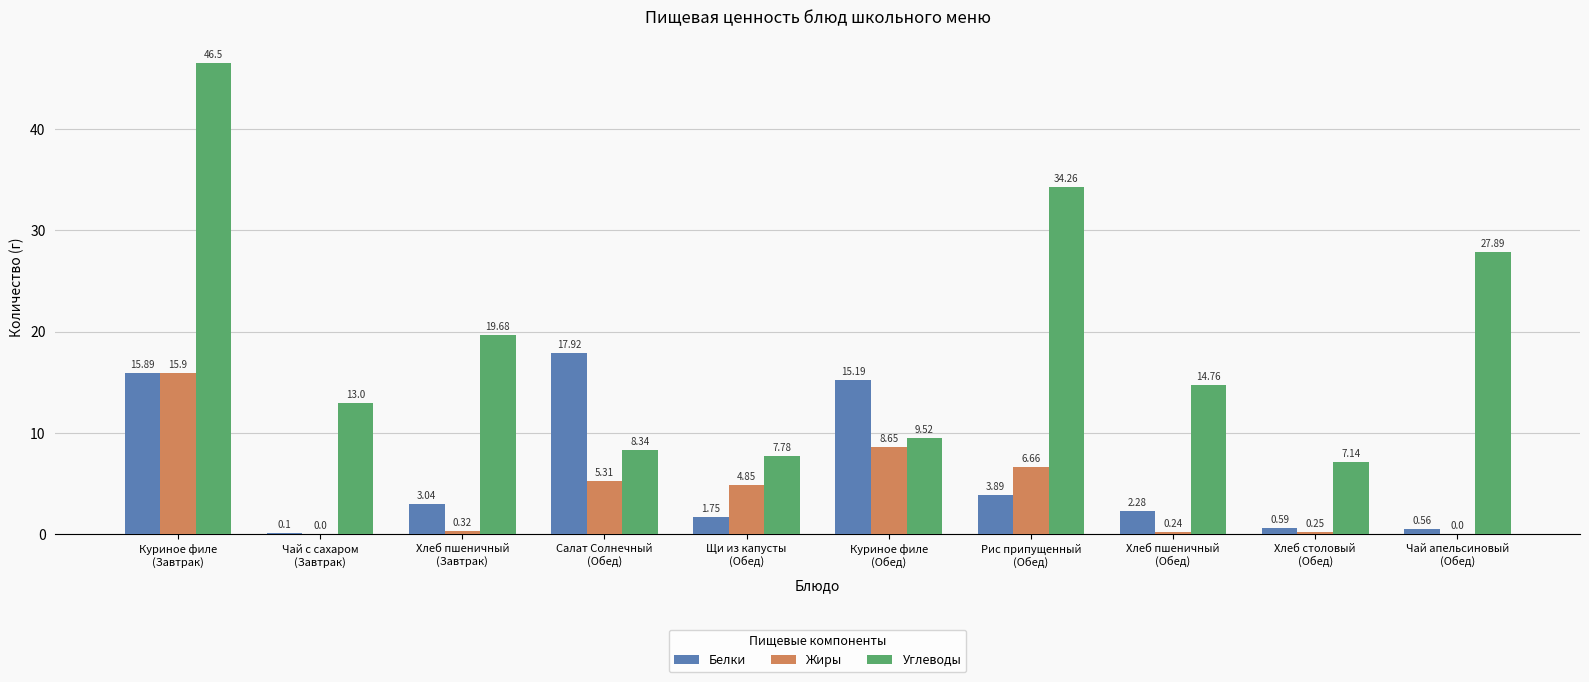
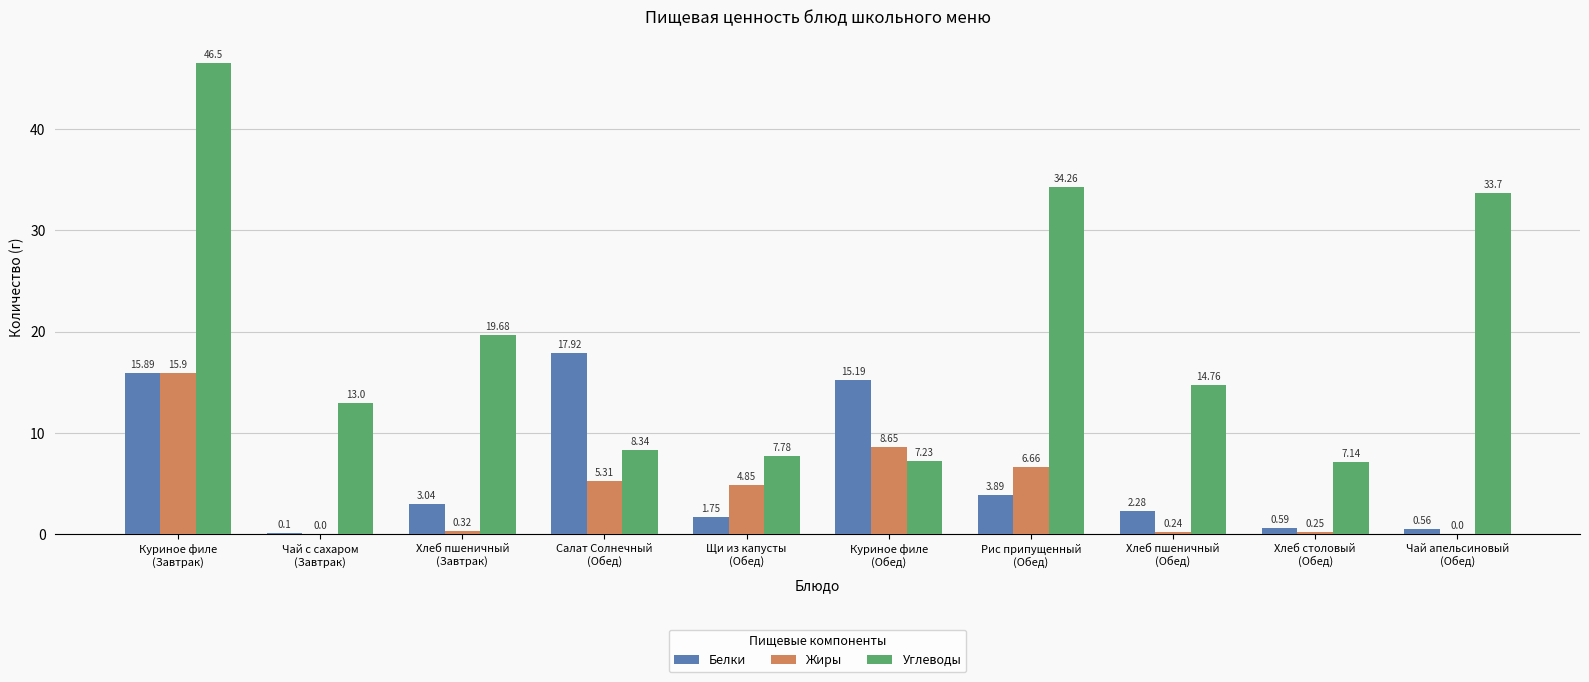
Углеводы, Куриное филе (Обед): 9.52 -> 7.23
Углеводы, Чай апельсиновый (Обед): 27.89 -> 33.7
